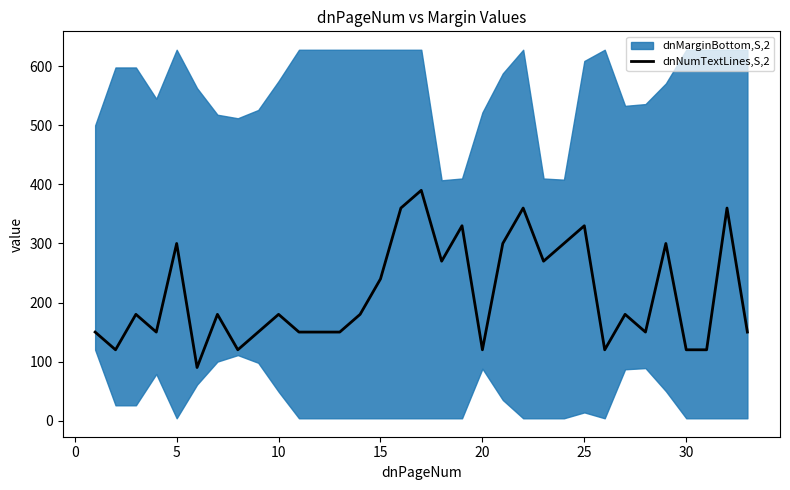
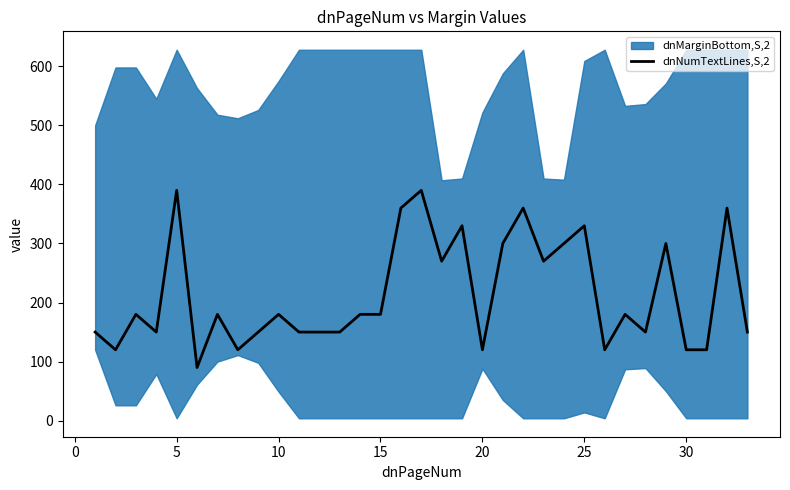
dnNumTextLines,S,2, 5: 300 -> 390
dnNumTextLines,S,2, 15: 240 -> 180
